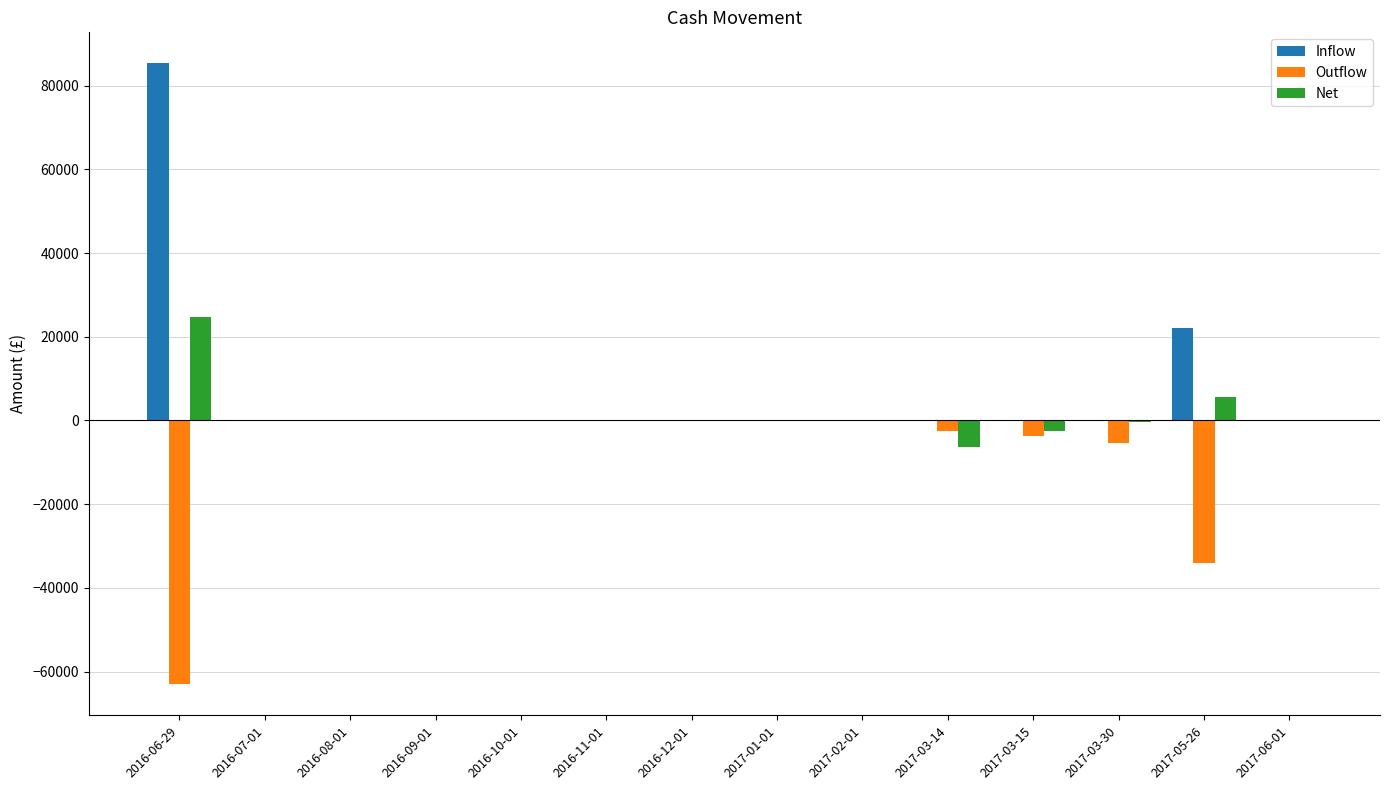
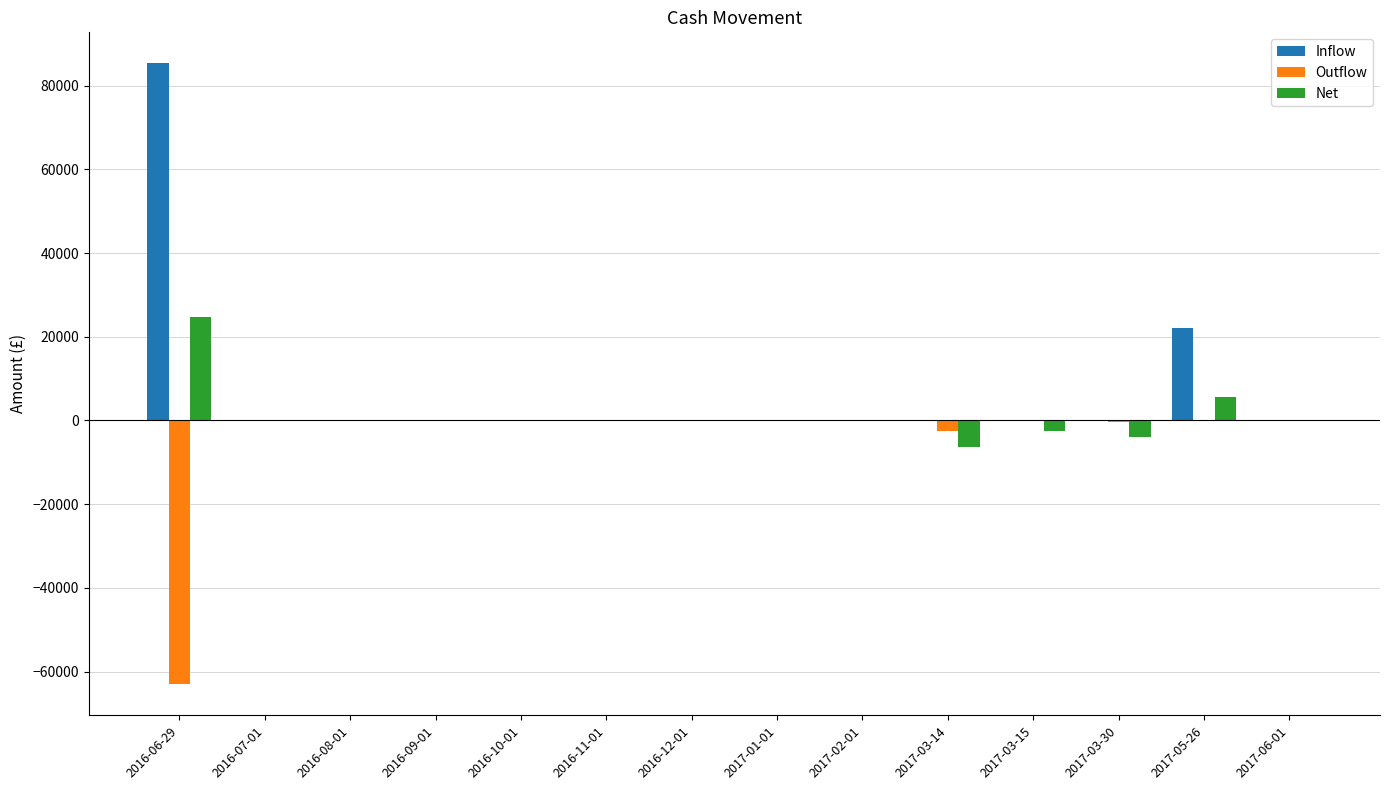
Outflow, 2017-03-15: -4000 -> 0
Outflow, 2017-03-30: -5000 -> 0
Net, 2017-03-30: 0 -> -4000
Outflow, 2017-05-26: -34000 -> 0
